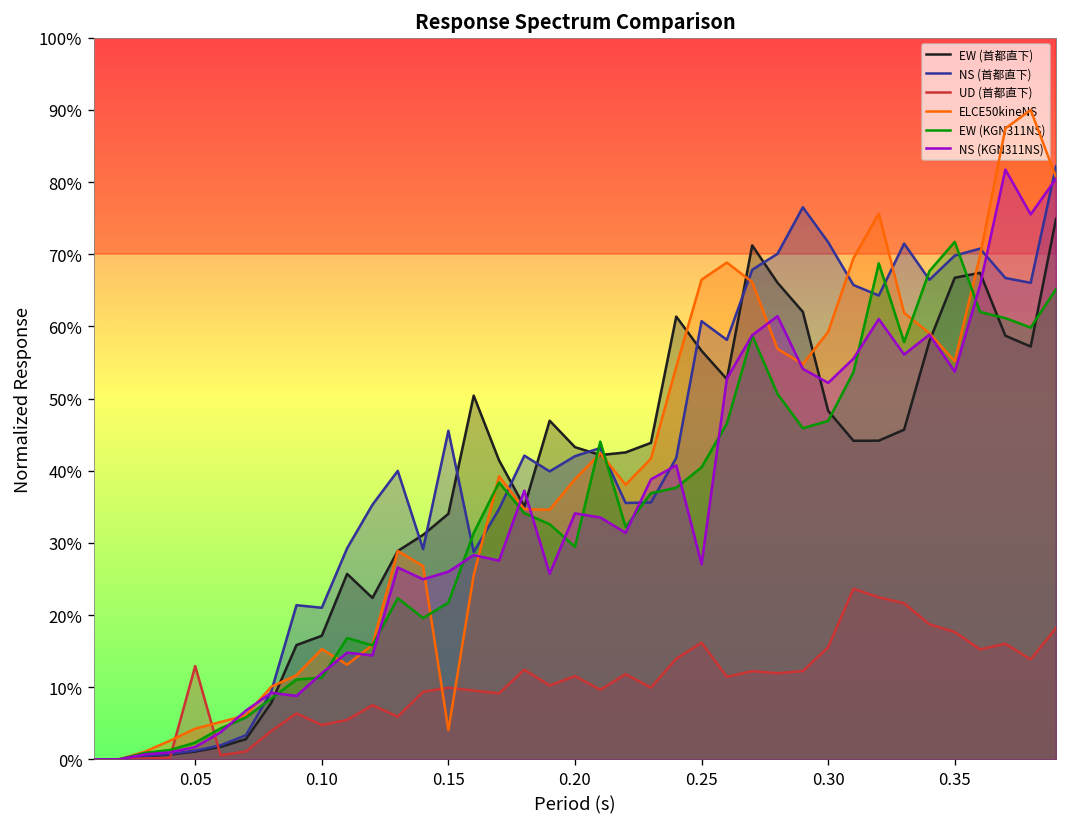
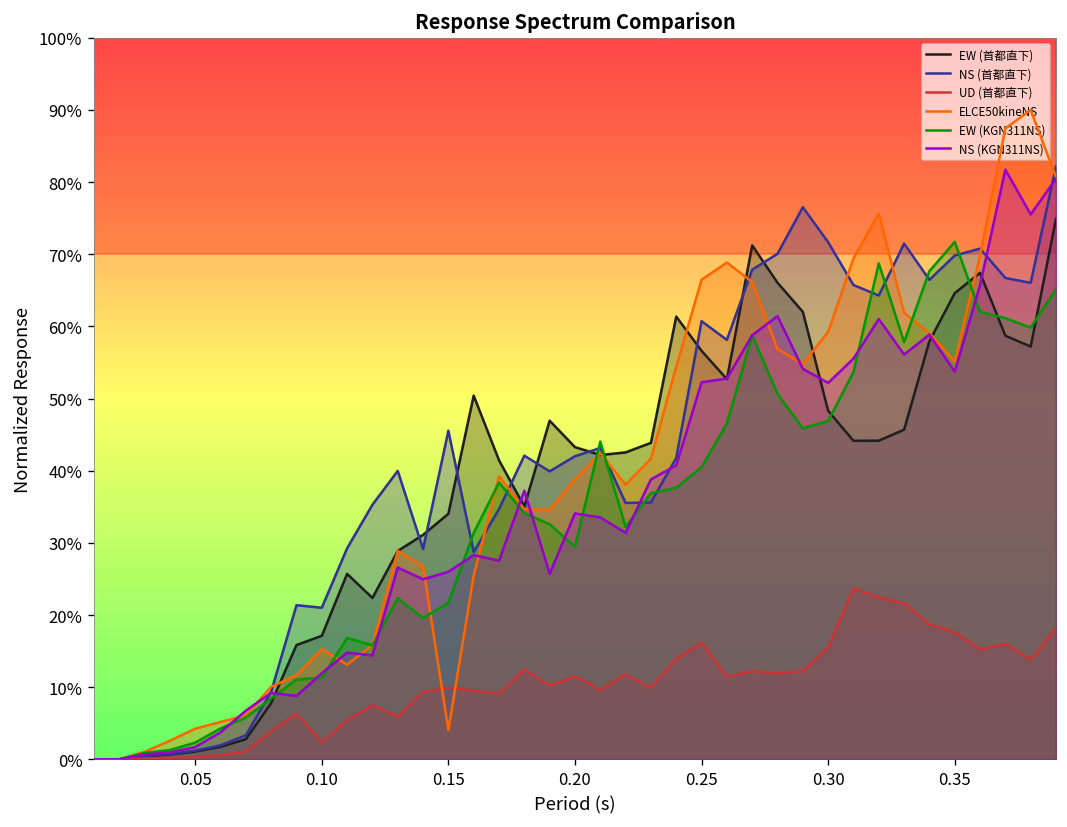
UD (首都直下), 0.05: 13% -> 0%
UD (首都直下), 0.10: 5% -> 2%
NS (KGN311NS), 0.25: 27% -> 52%
EW (首都直下), 0.35: 67% -> 65%
